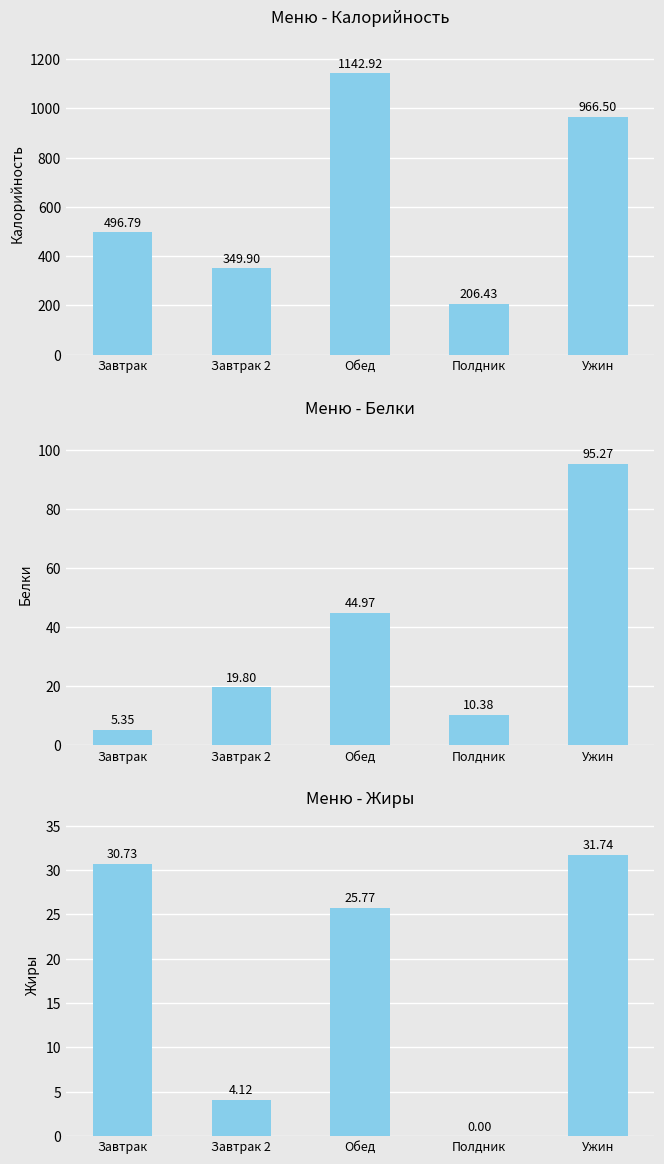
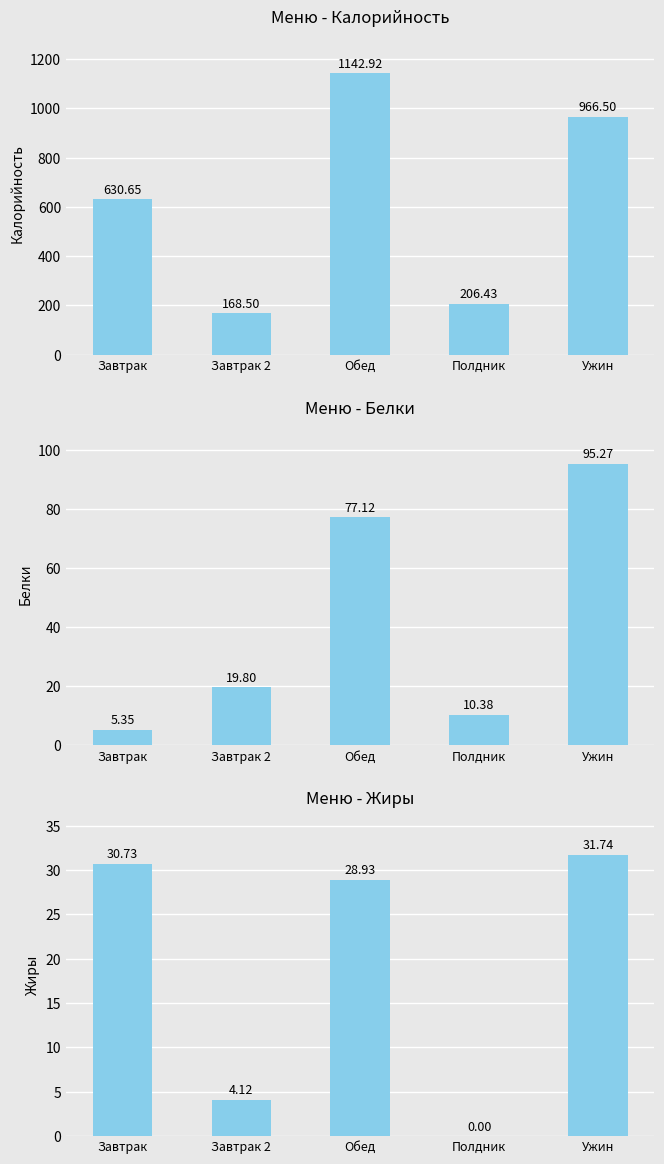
Меню - Калорийность, Завтрак: 496.79 -> 630.65
Меню - Калорийность, Завтрак 2: 349.90 -> 168.50
Меню - Белки, Обед: 44.97 -> 77.12
Меню - Жиры, Обед: 25.77 -> 28.93
